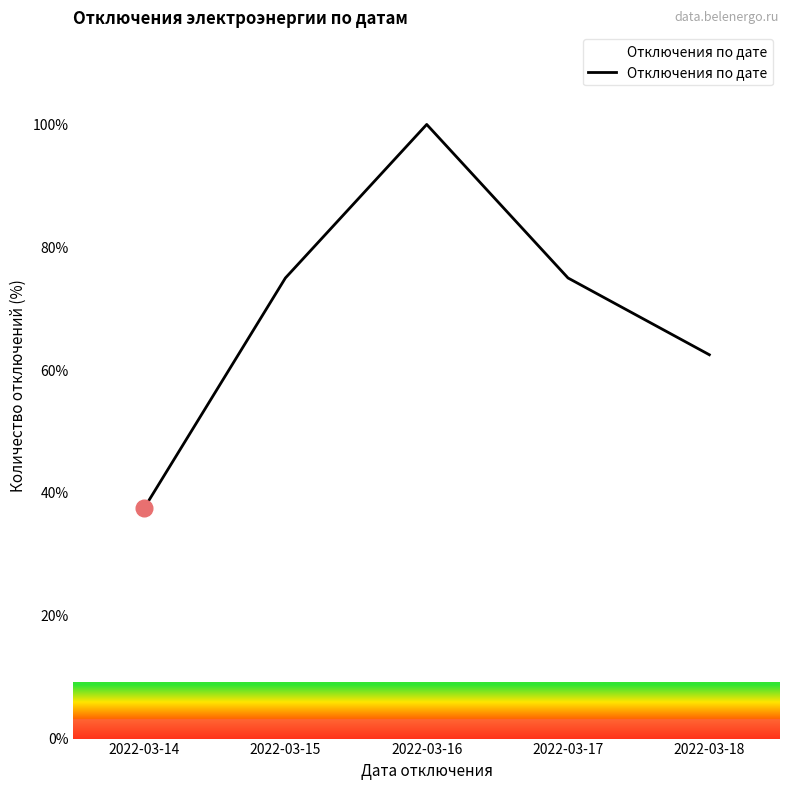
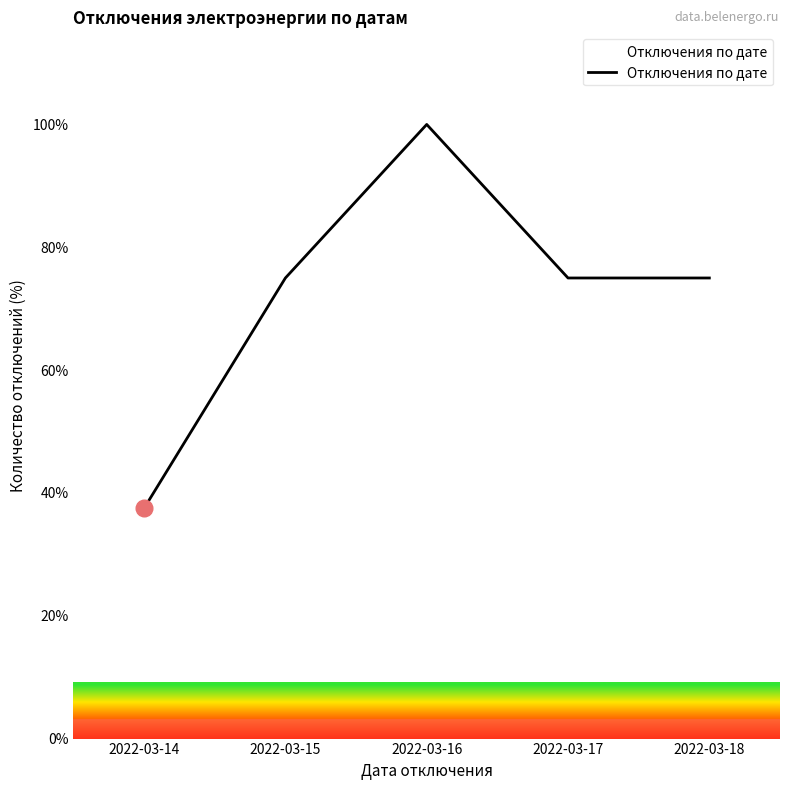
Отключения по дате, 2022-03-18: 63% -> 75%
